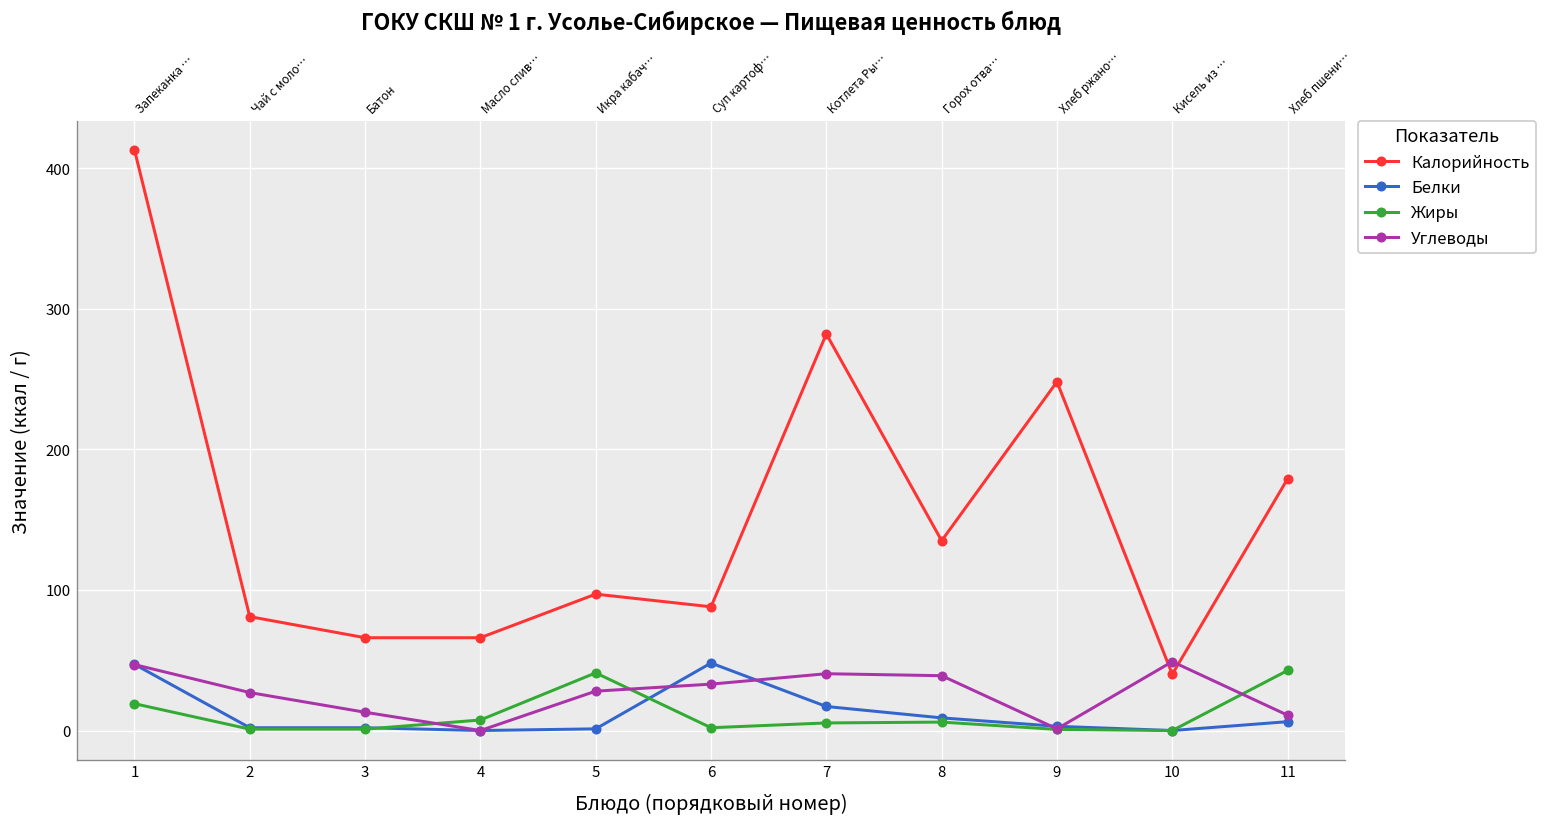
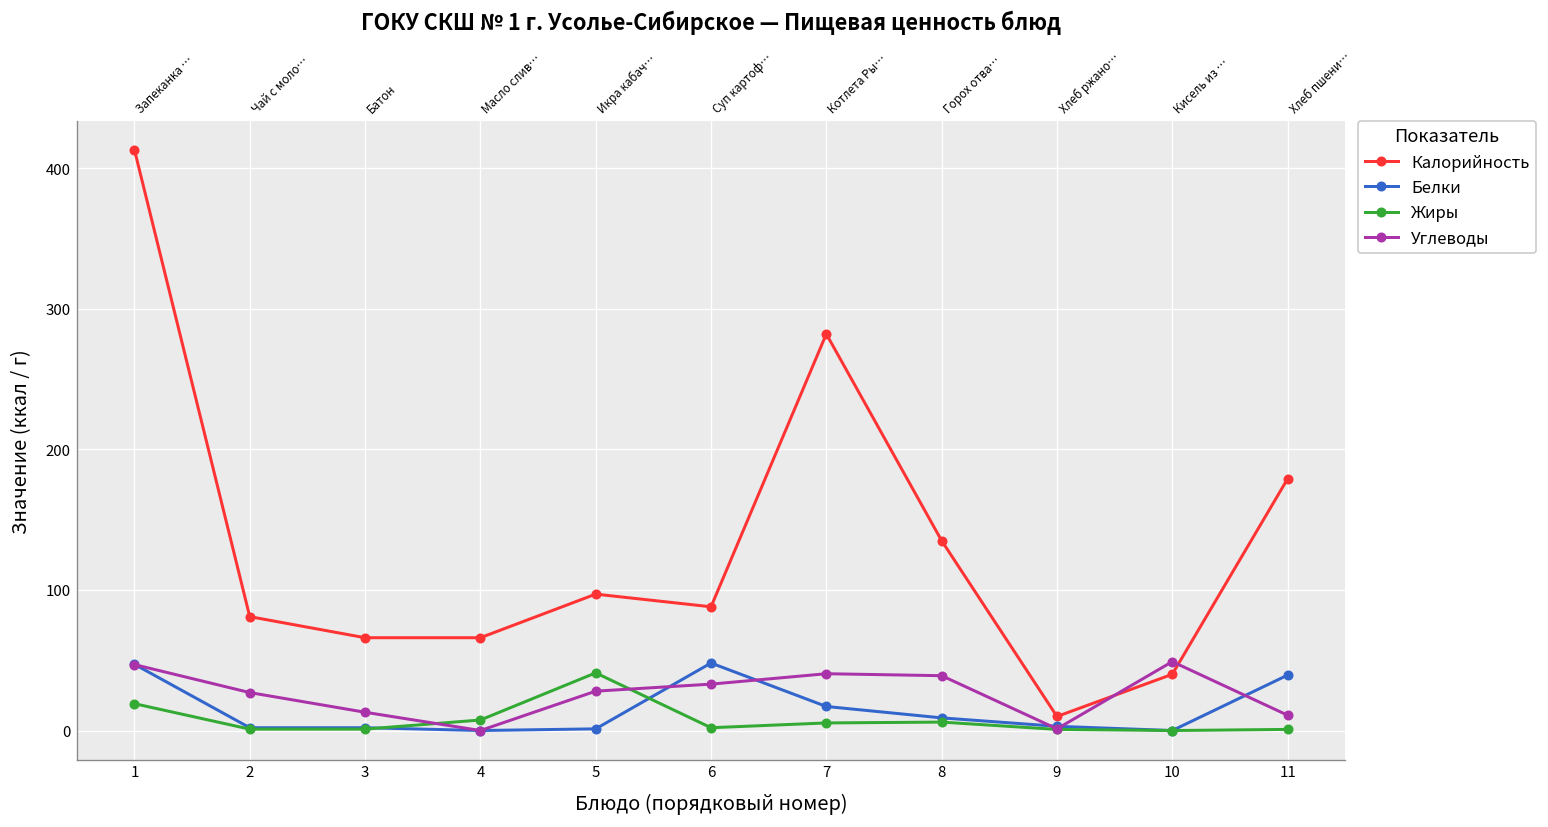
Калорийность, 9: 248 -> 10
Белки, 11: 6 -> 39
Жиры, 11: 43 -> 1
